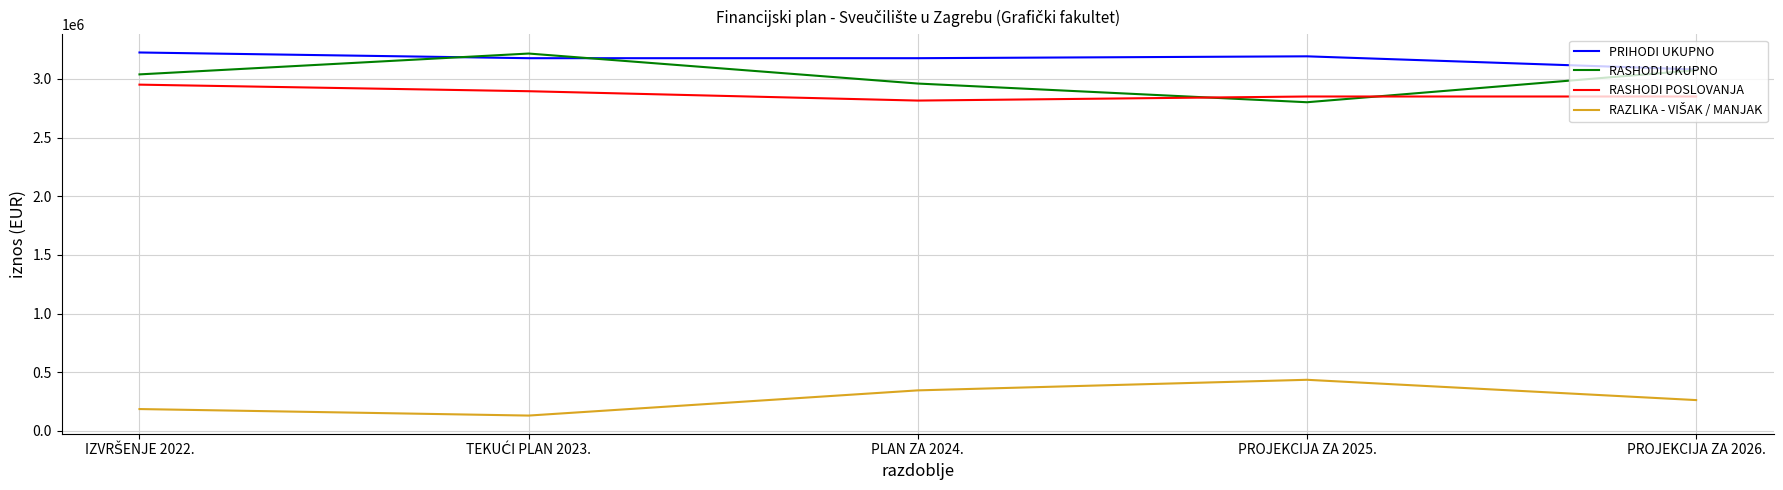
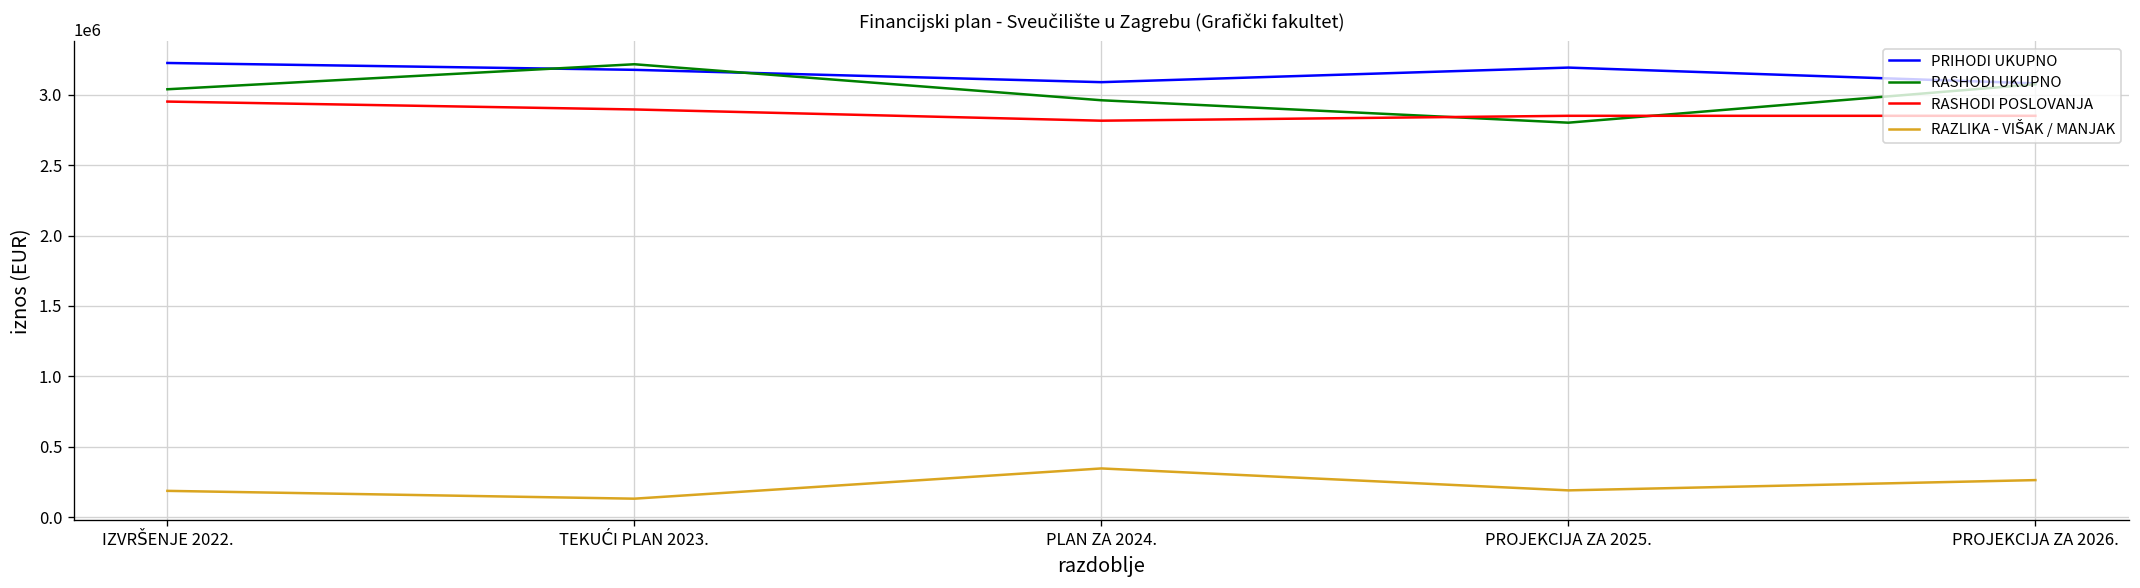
PRIHODI UKUPNO, PLAN ZA 2024.: 3180000 -> 3090000
RAZLIKA - VIŠAK / MANJAK, PROJEKCIJA ZA 2025.: 440000 -> 190000
